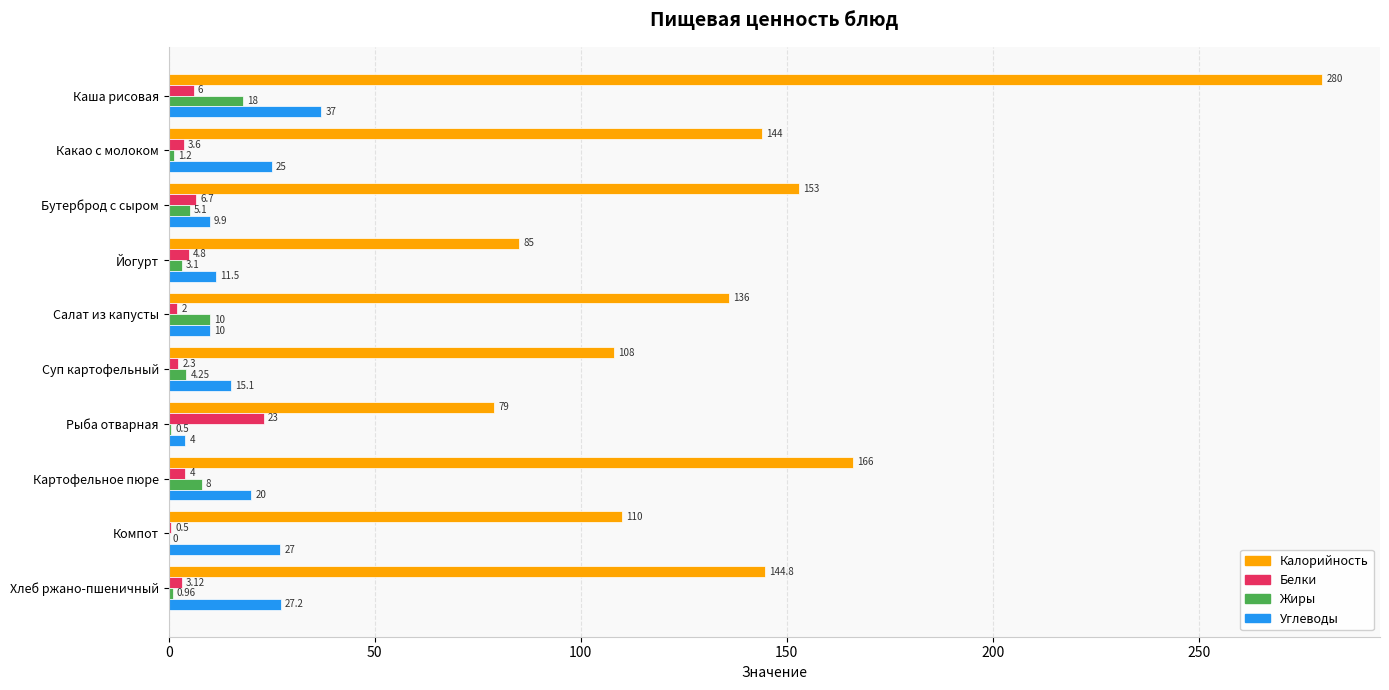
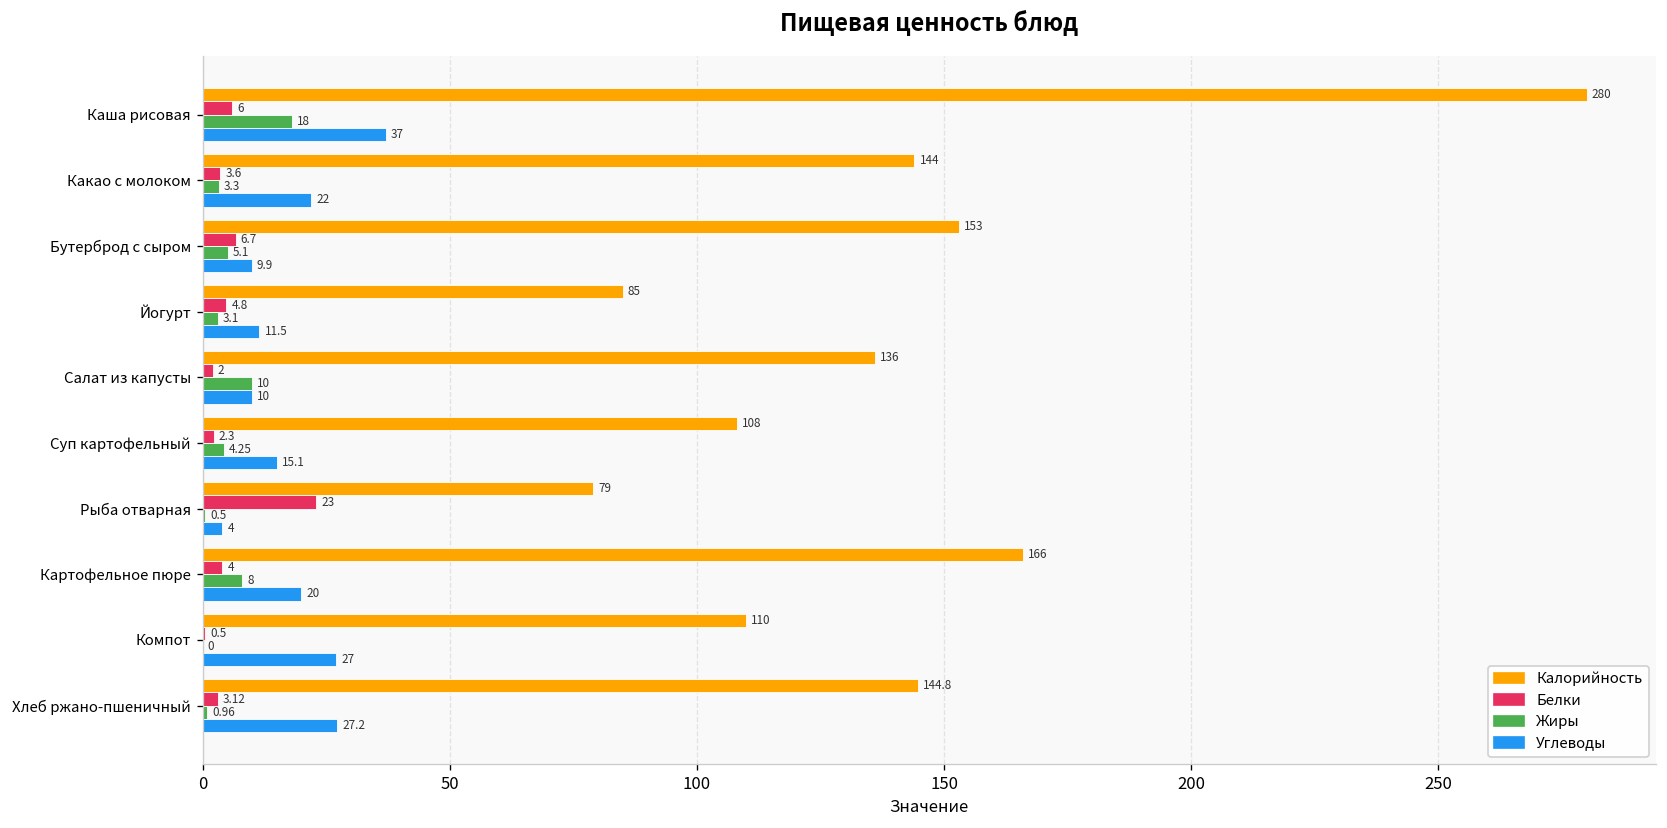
Жиры, Какао с молоком: 1.2 -> 3.3
Углеводы, Какао с молоком: 25 -> 22
